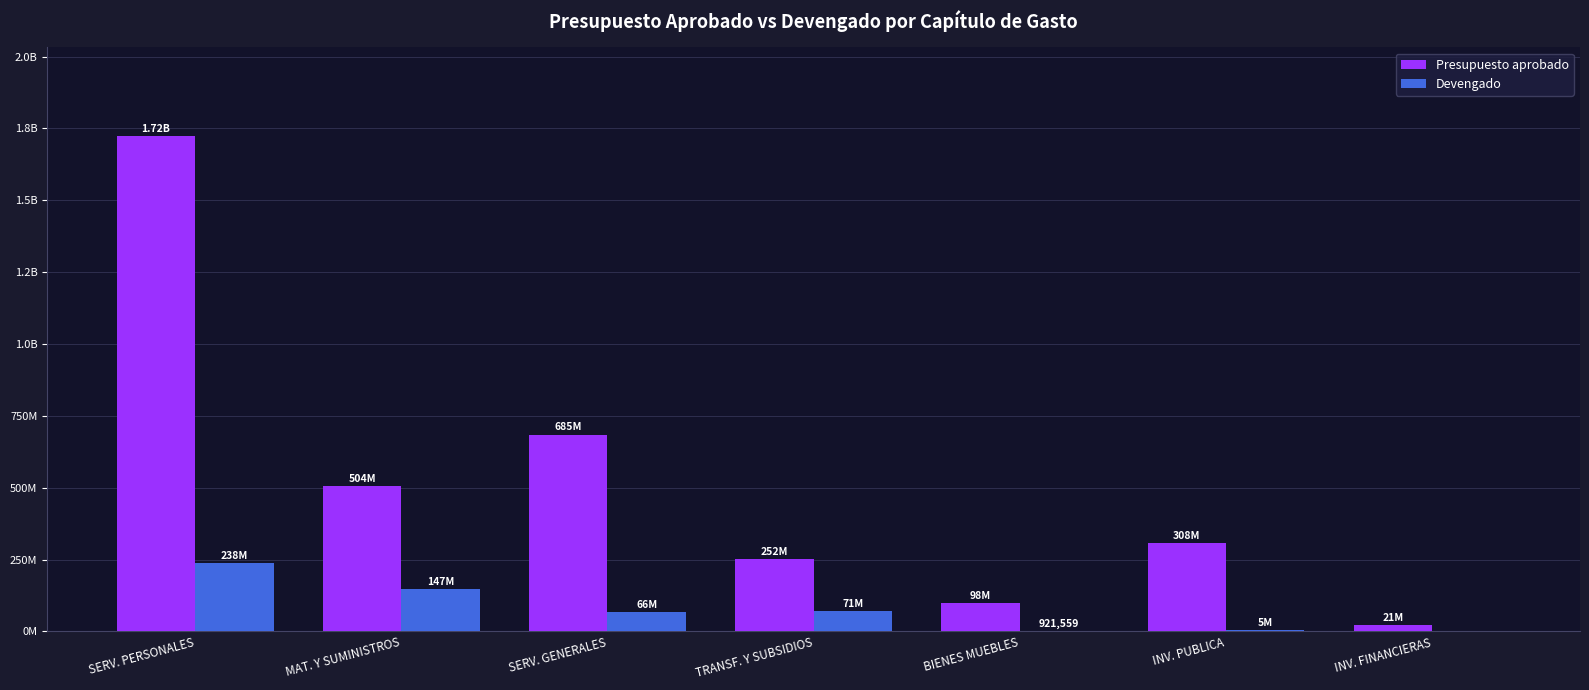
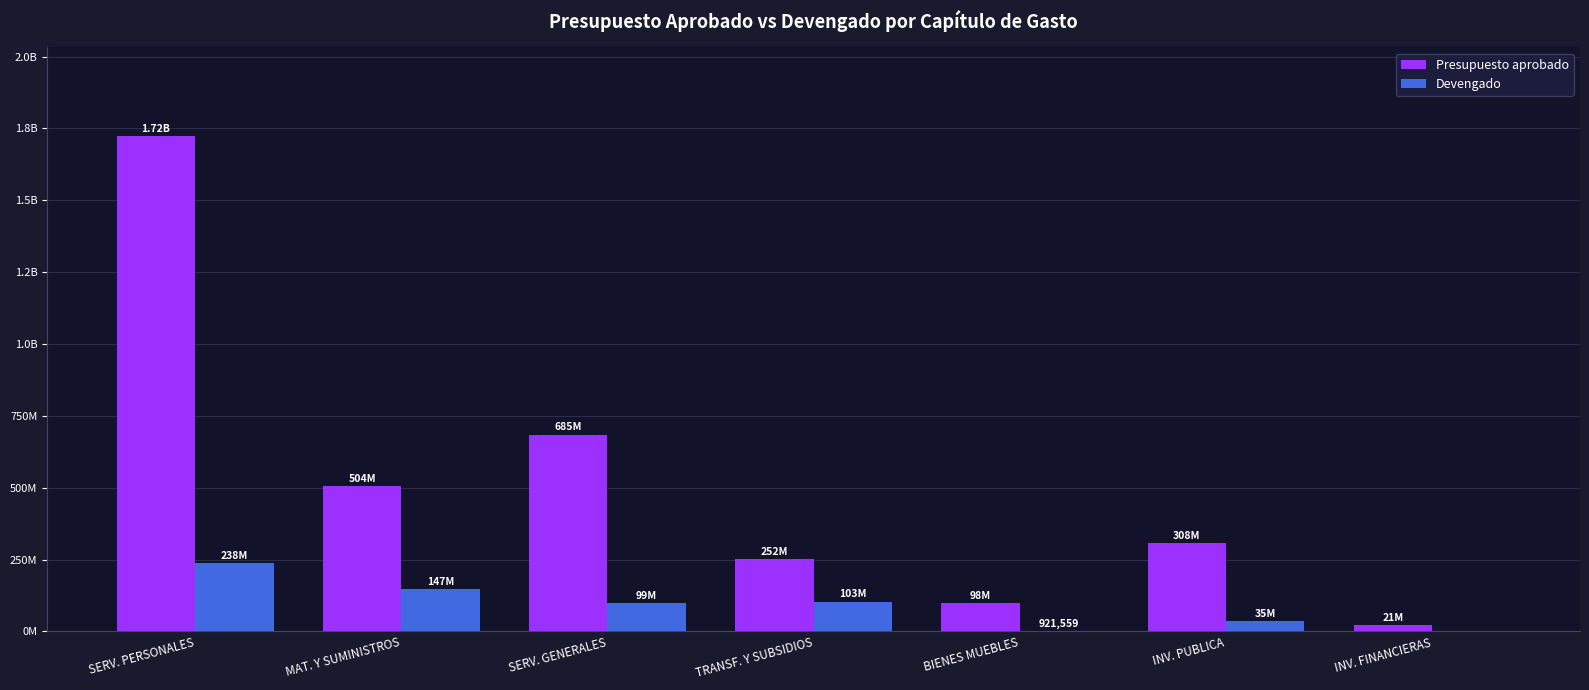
Devengado, SERV. GENERALES: 66M -> 99M
Devengado, TRANSF. Y SUBSIDIOS: 71M -> 103M
Devengado, INV. PUBLICA: 5M -> 35M
